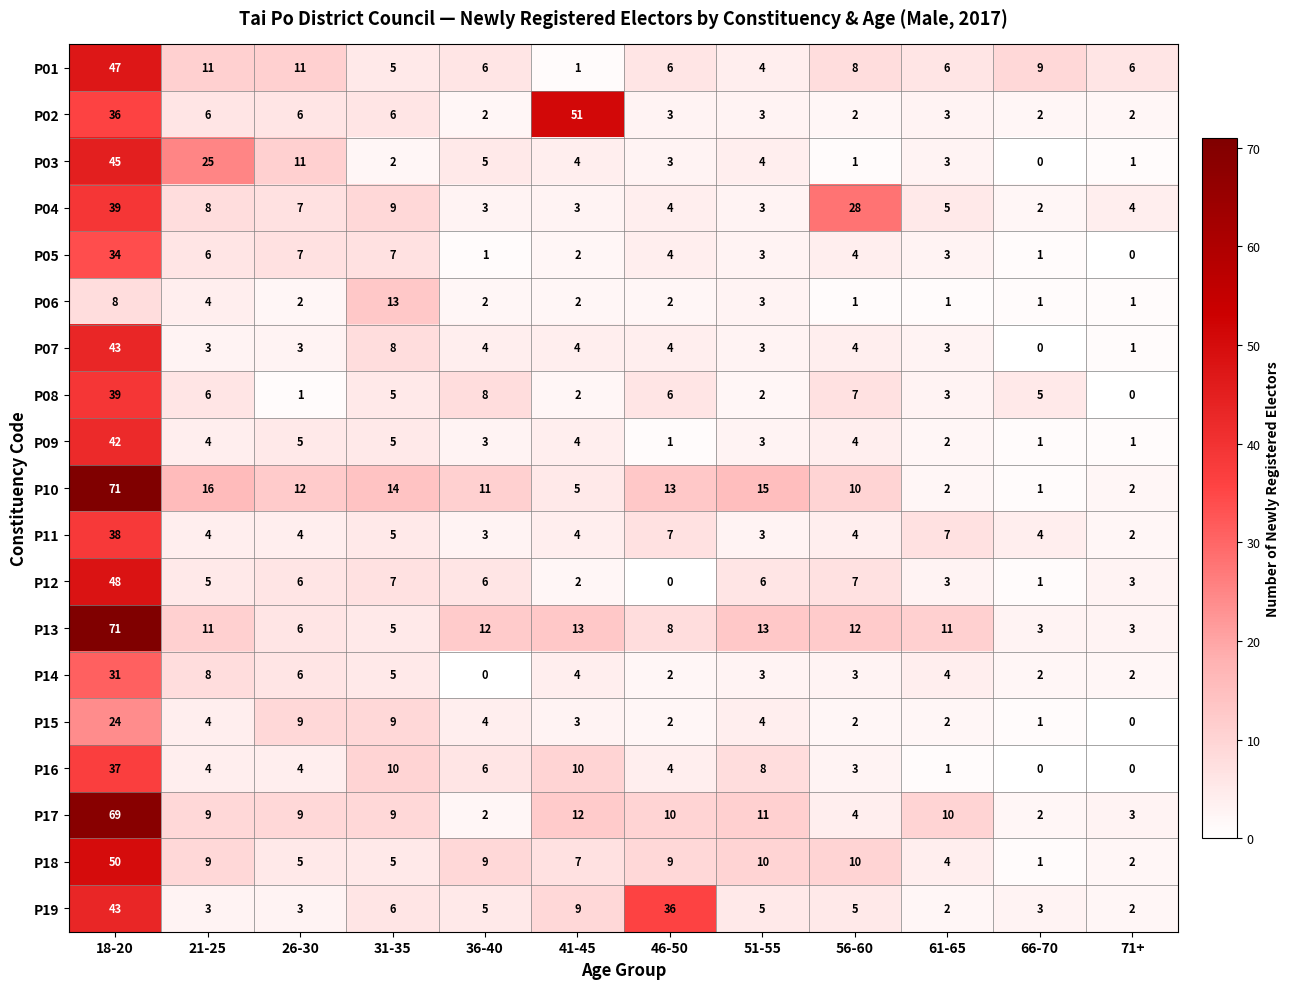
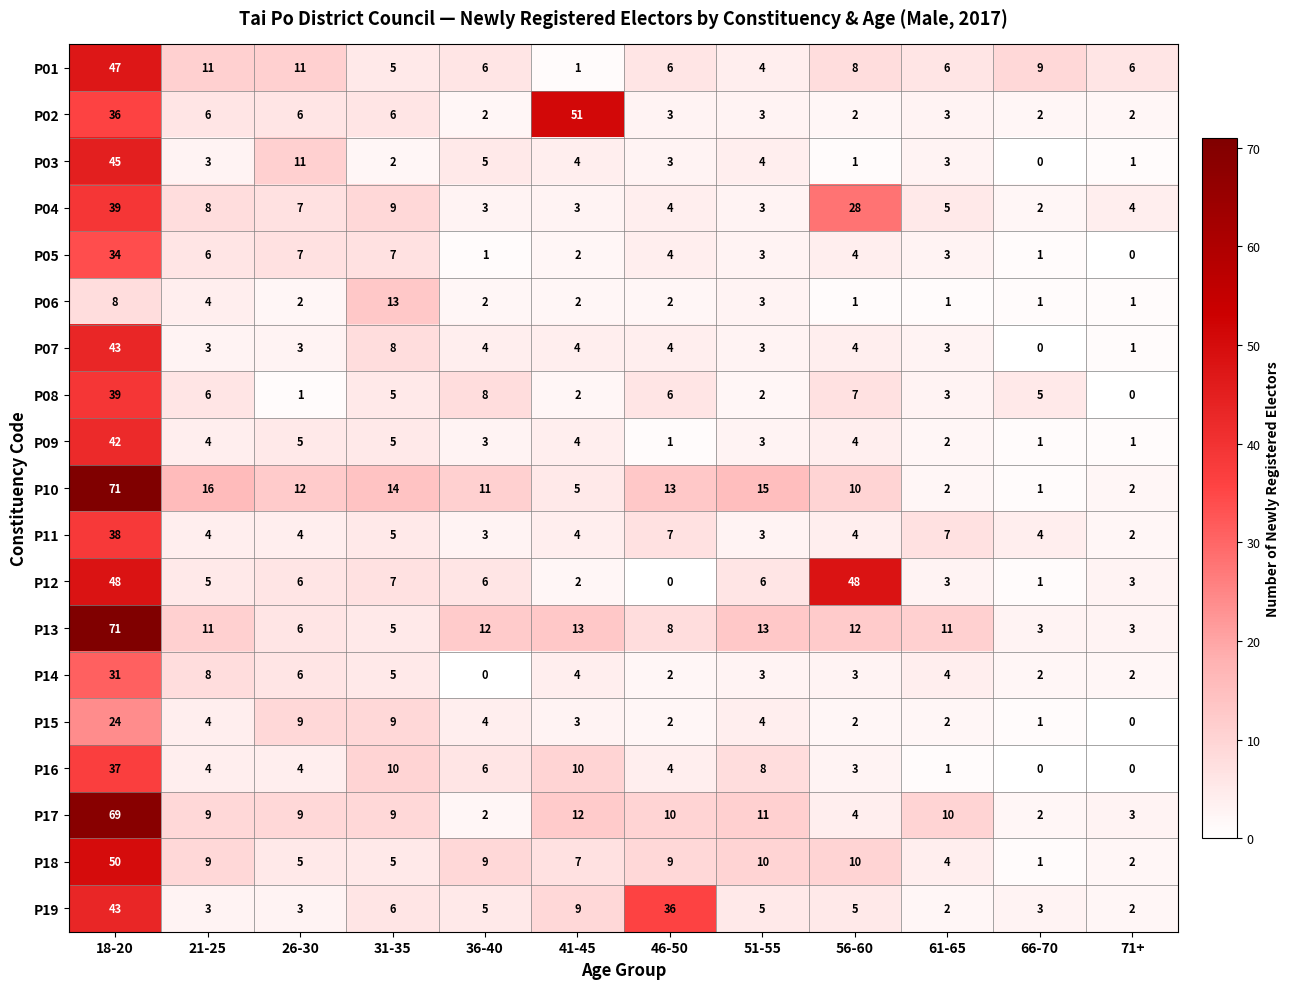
P03, 21-25: 25 -> 3
P12, 56-60: 7 -> 48
